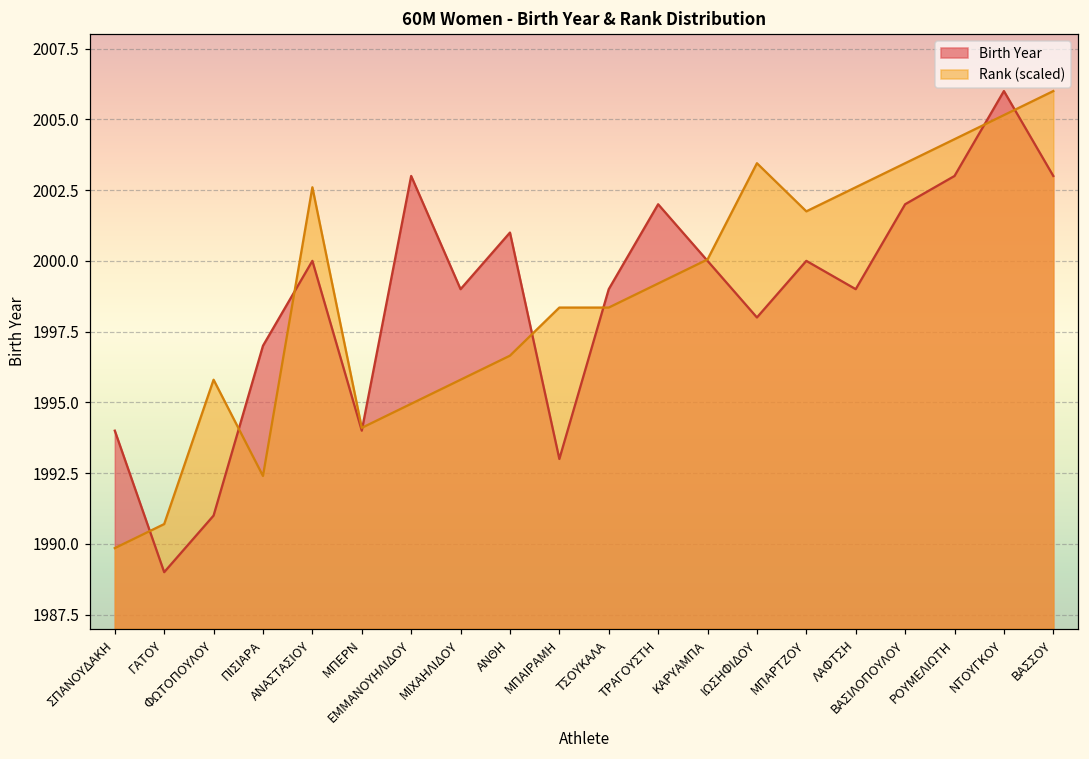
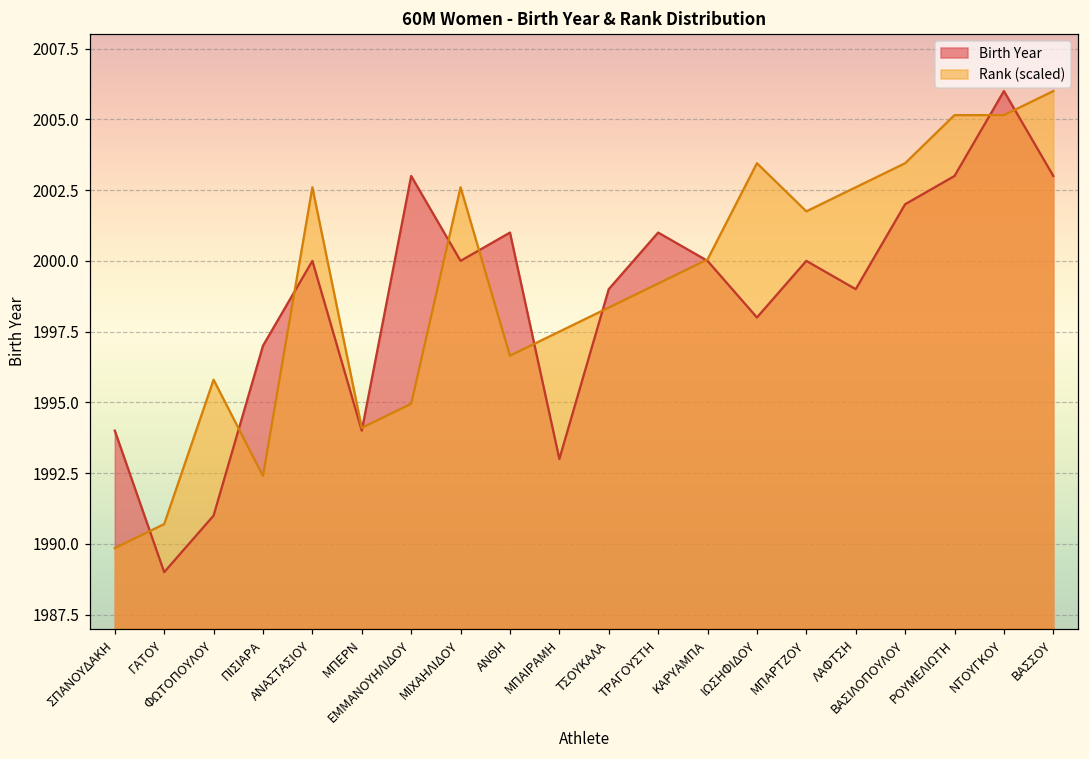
Birth Year, ΜΙΧΑΗΛΙΔΟΥ: 1999 -> 2000
Rank (scaled), ΜΙΧΑΗΛΙΔΟΥ: 1995.8 -> 2002.6
Rank (scaled), ΜΠΑΙΡΑΜΗ: 1998.4 -> 1997.5
Birth Year, ΤΡΑΓΟΥΣΤΗ: 2002 -> 2001
Rank (scaled), ΡΟΥΜΕΛΙΩΤΗ: 2004.3 -> 2005.2
